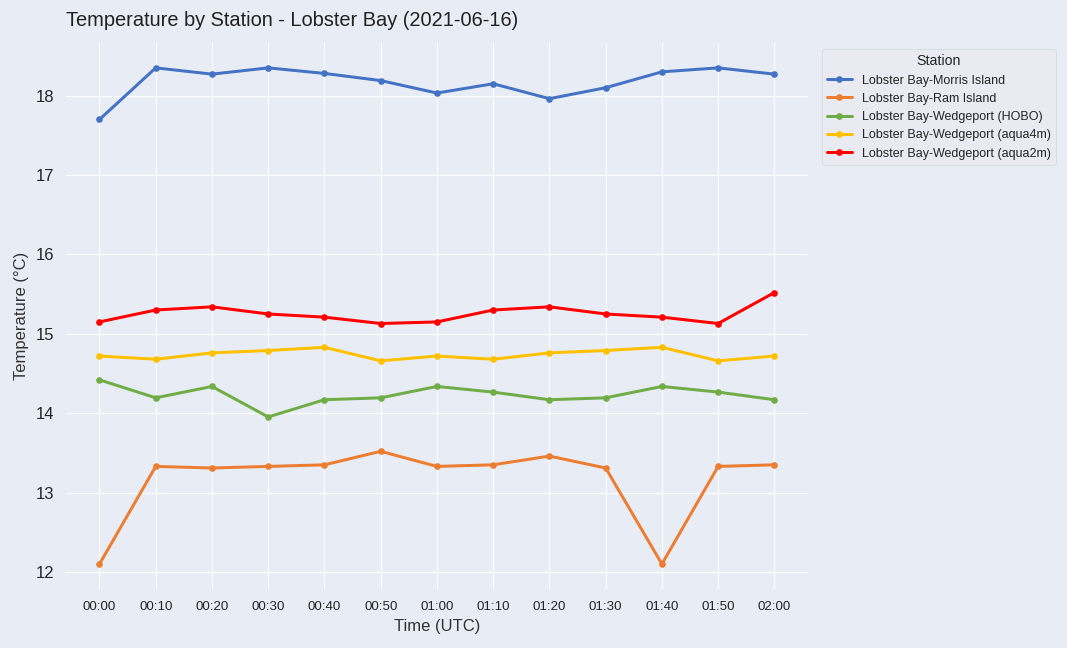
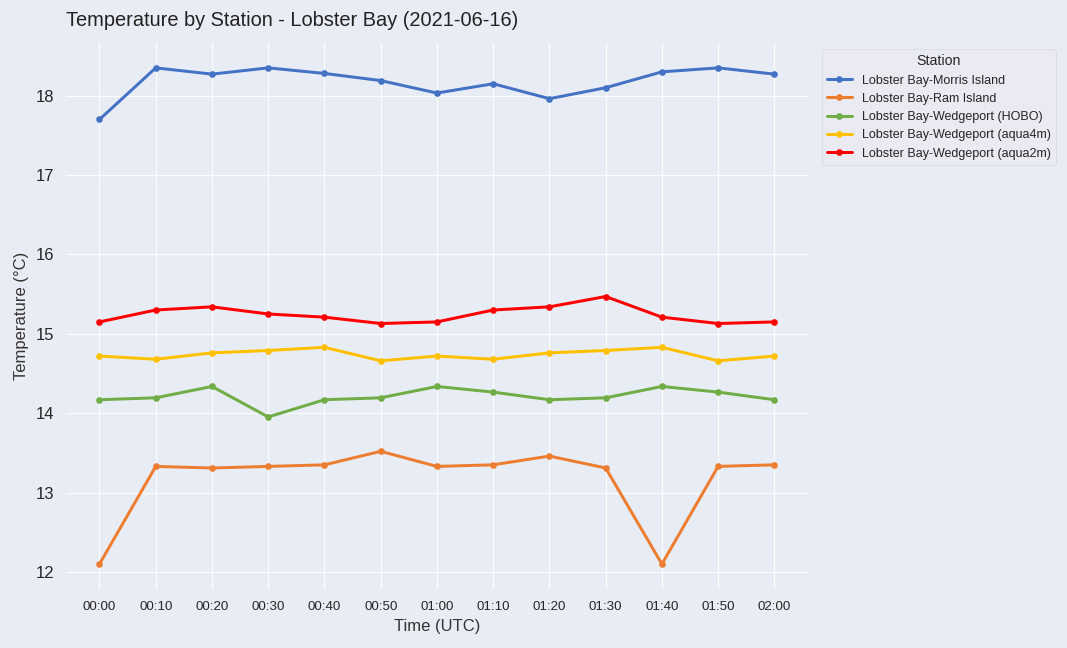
Lobster Bay-Wedgeport (HOBO), 00:00: 14.4 -> 14.2
Lobster Bay-Wedgeport (aqua2m), 01:30: 15.3 -> 15.5
Lobster Bay-Wedgeport (aqua2m), 02:00: 15.5 -> 15.2
